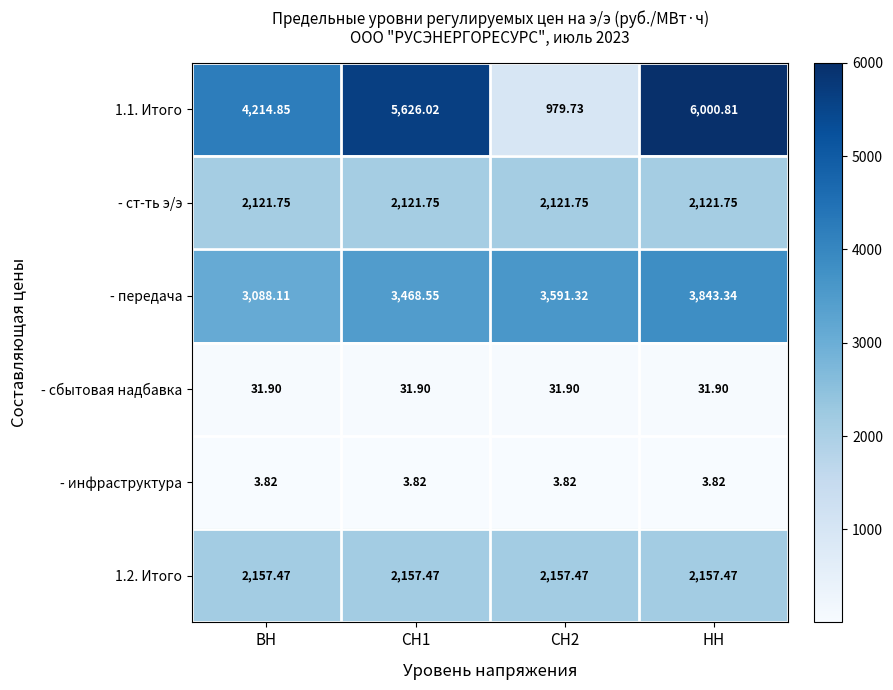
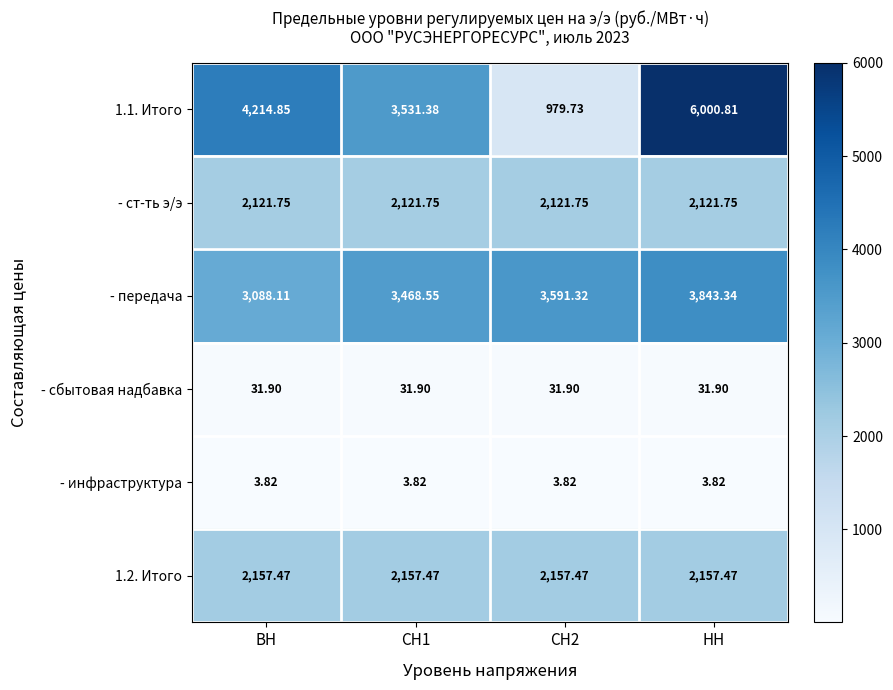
1.1. Итого, СН1: 5,626.02 -> 3,531.38
